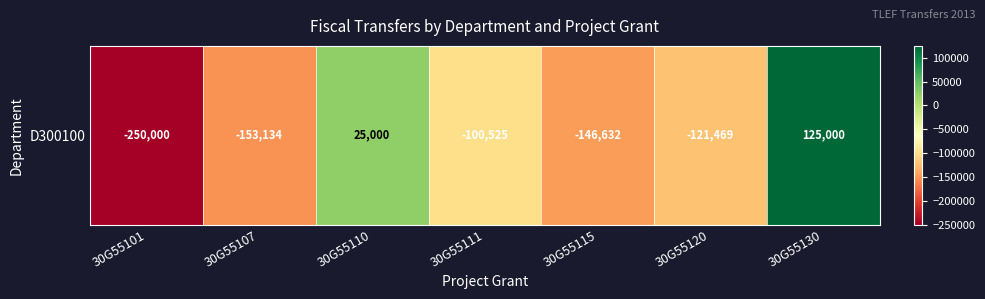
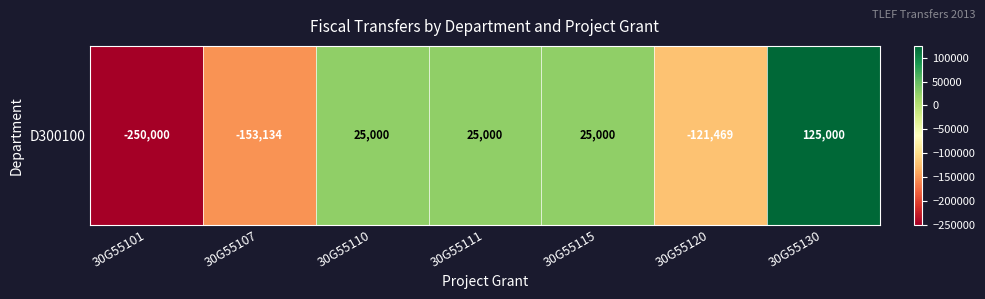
D300100, 30G55111: -100,525 -> 25,000
D300100, 30G55115: -146,632 -> 25,000
